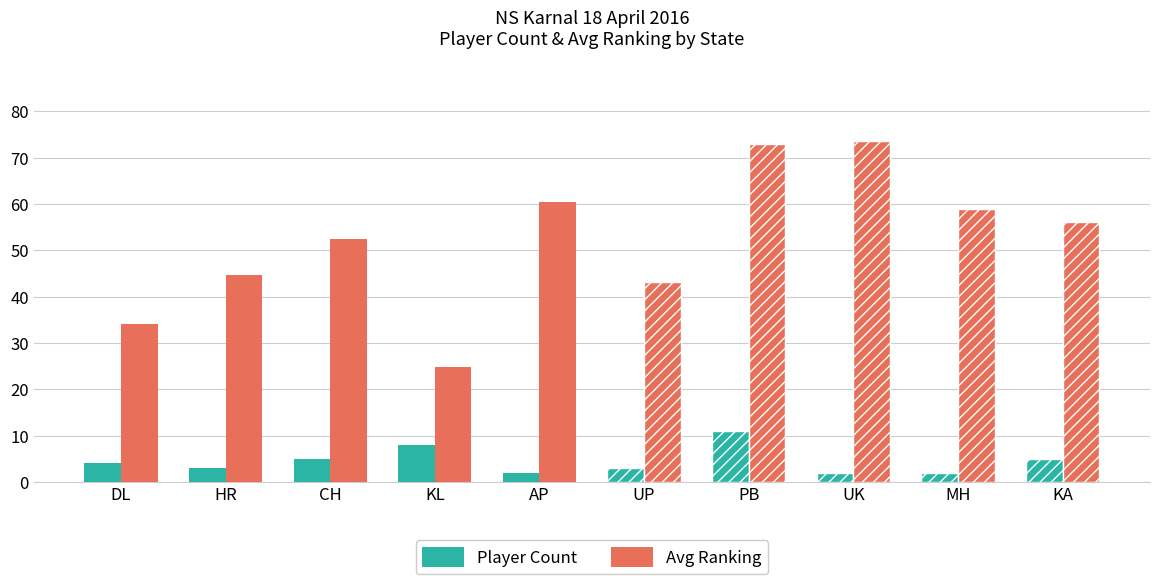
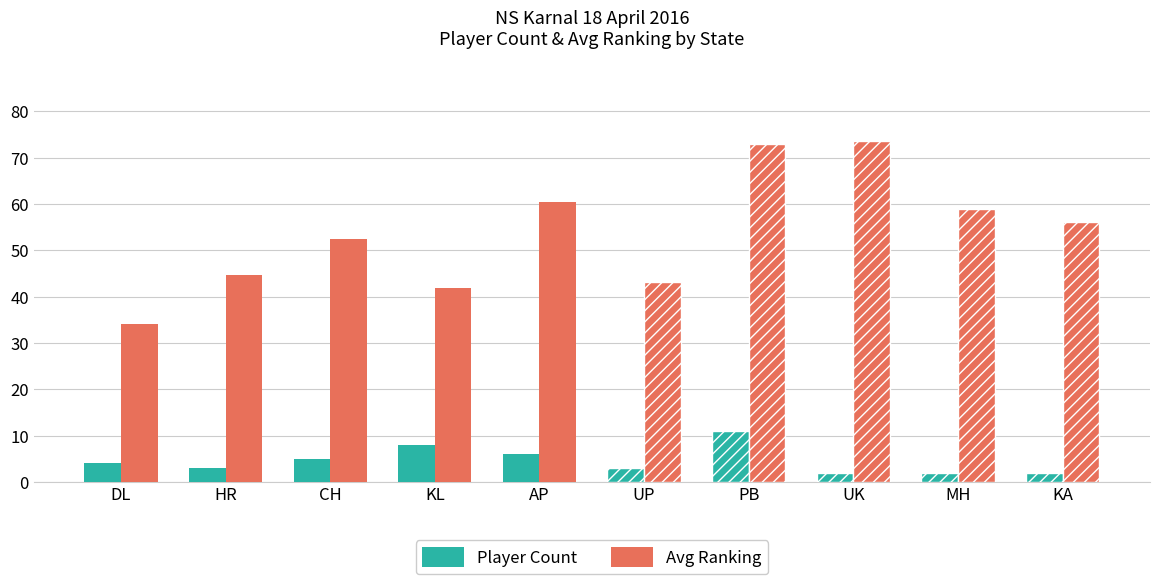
Avg Ranking, KL: 25 -> 42
Player Count, AP: 2 -> 6
Player Count, KA: 5 -> 2
